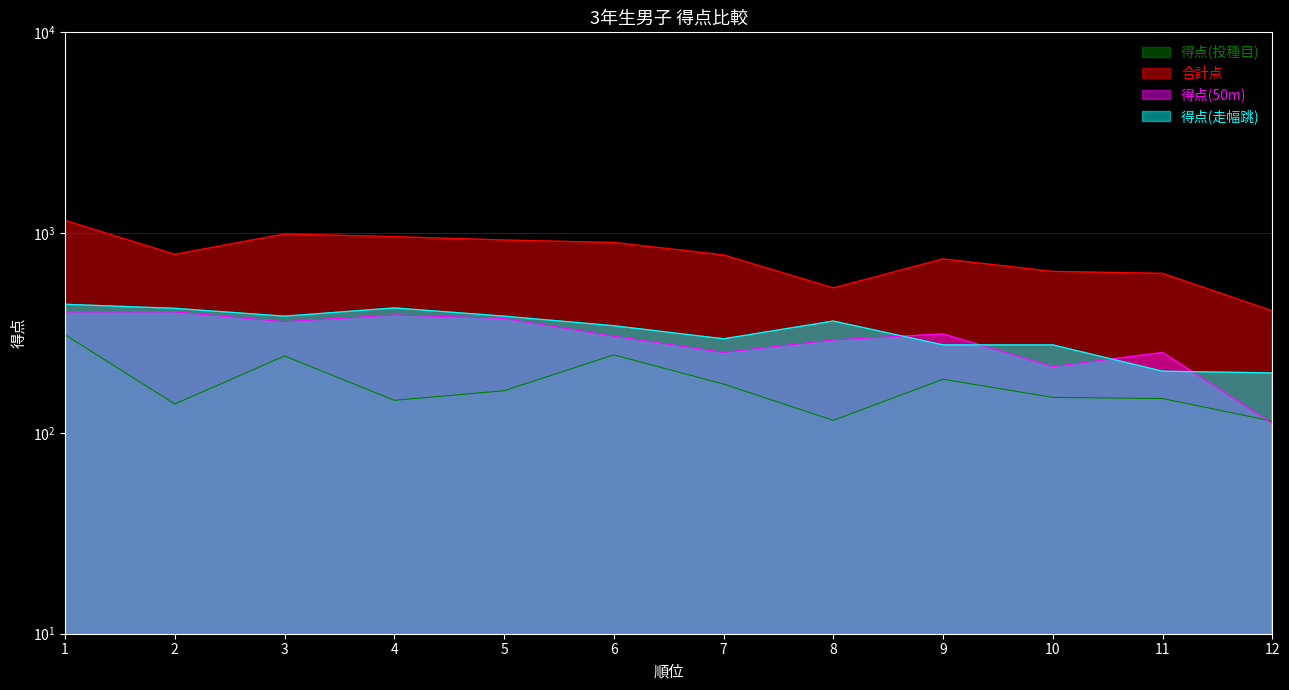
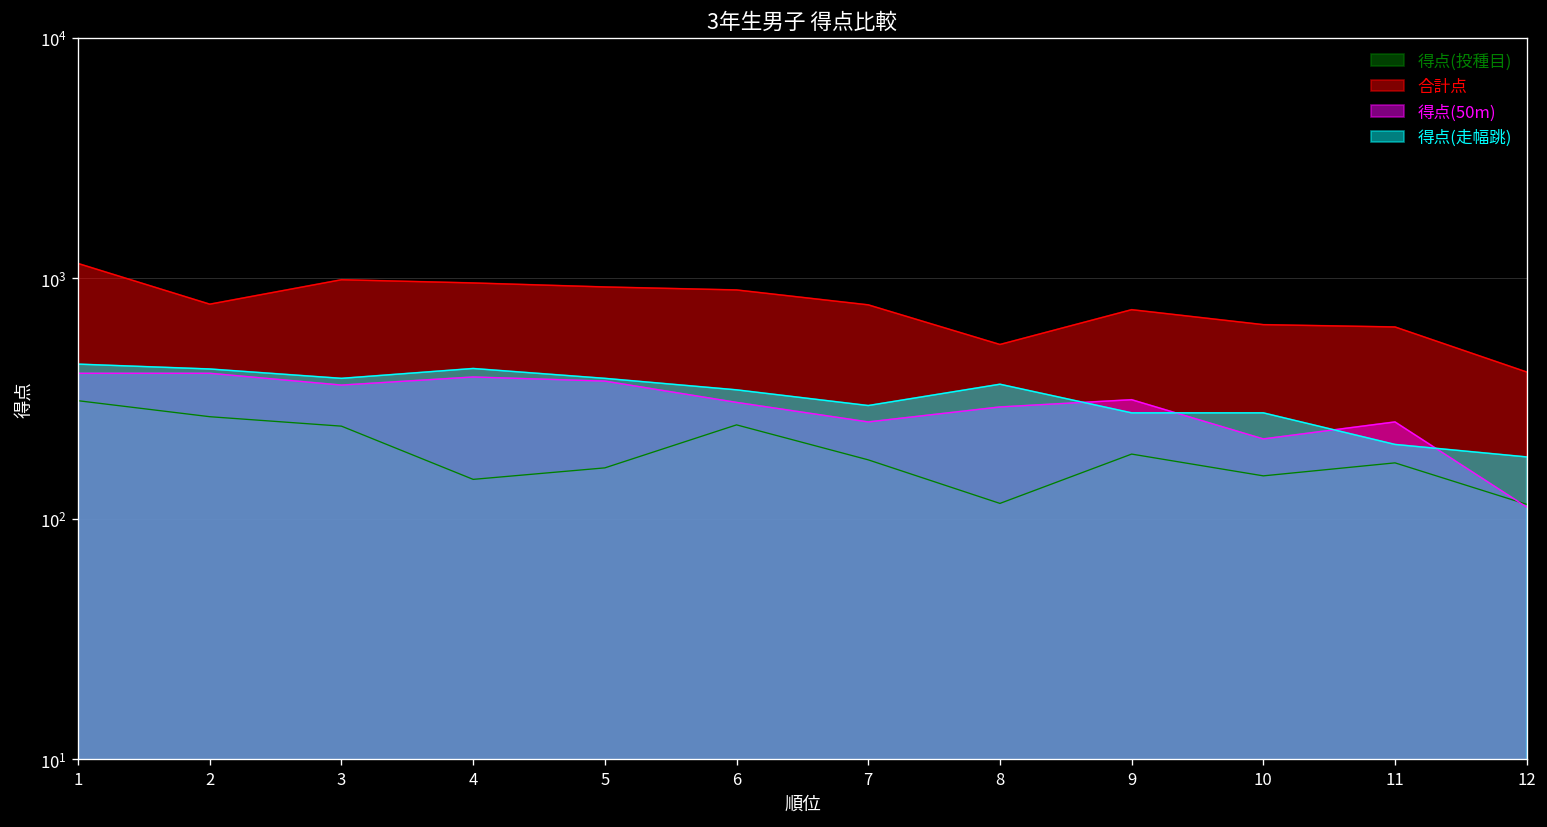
得点(投種目), 2: 140 -> 270
得点(投種目), 11: 150 -> 170
得点(走幅跳), 12: 200 -> 180
